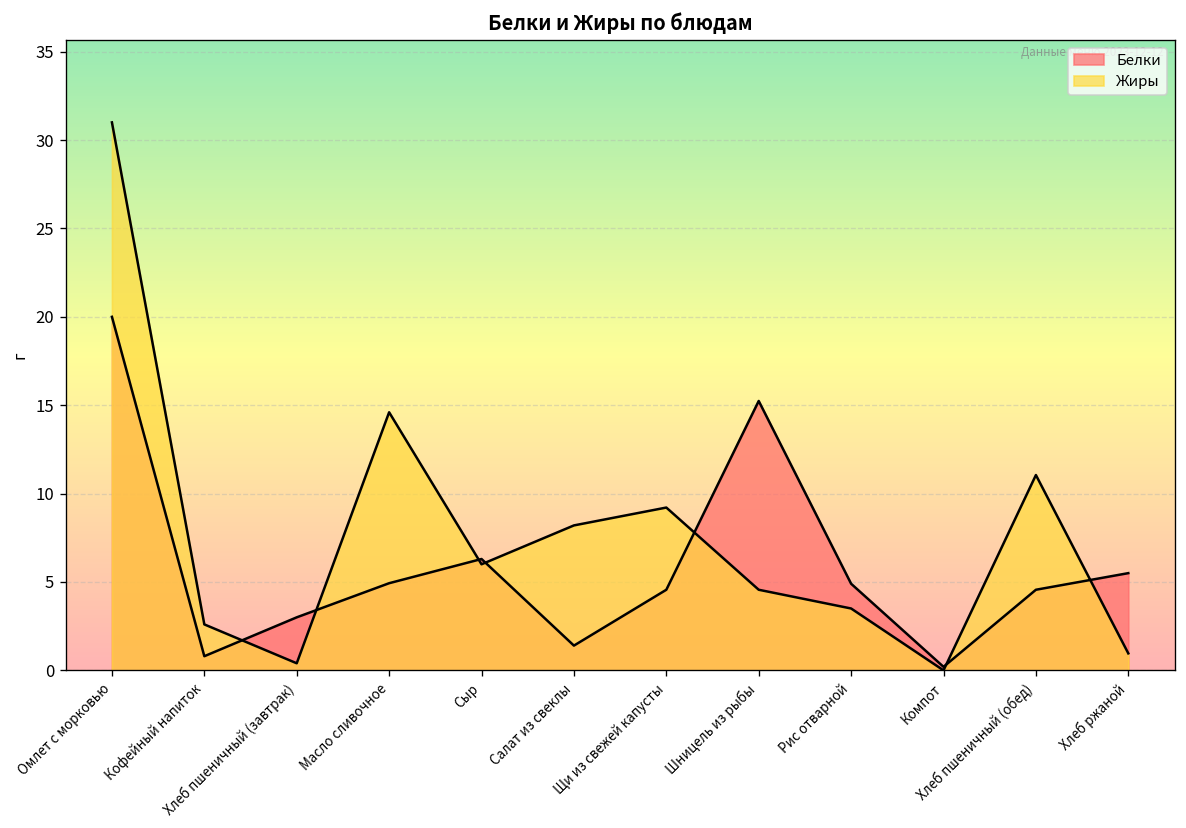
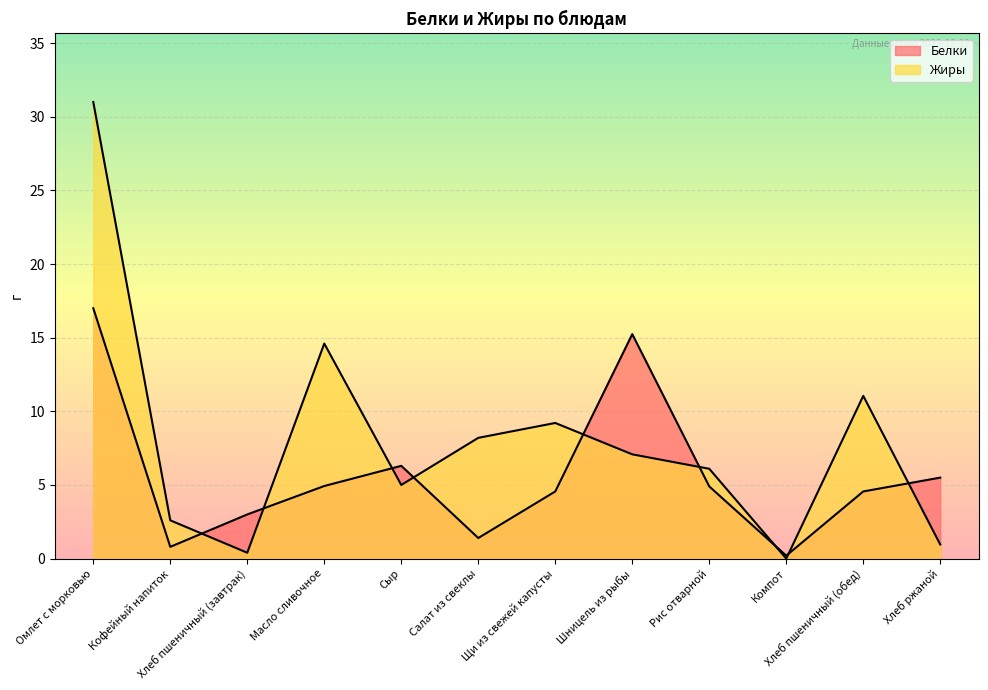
Белки, Омлет с морковью: 20 -> 17
Жиры, Сыр: 6 -> 5
Жиры, Шницель из рыбы: 4.6 -> 7.1
Жиры, Рис отварной: 3.5 -> 6.1
